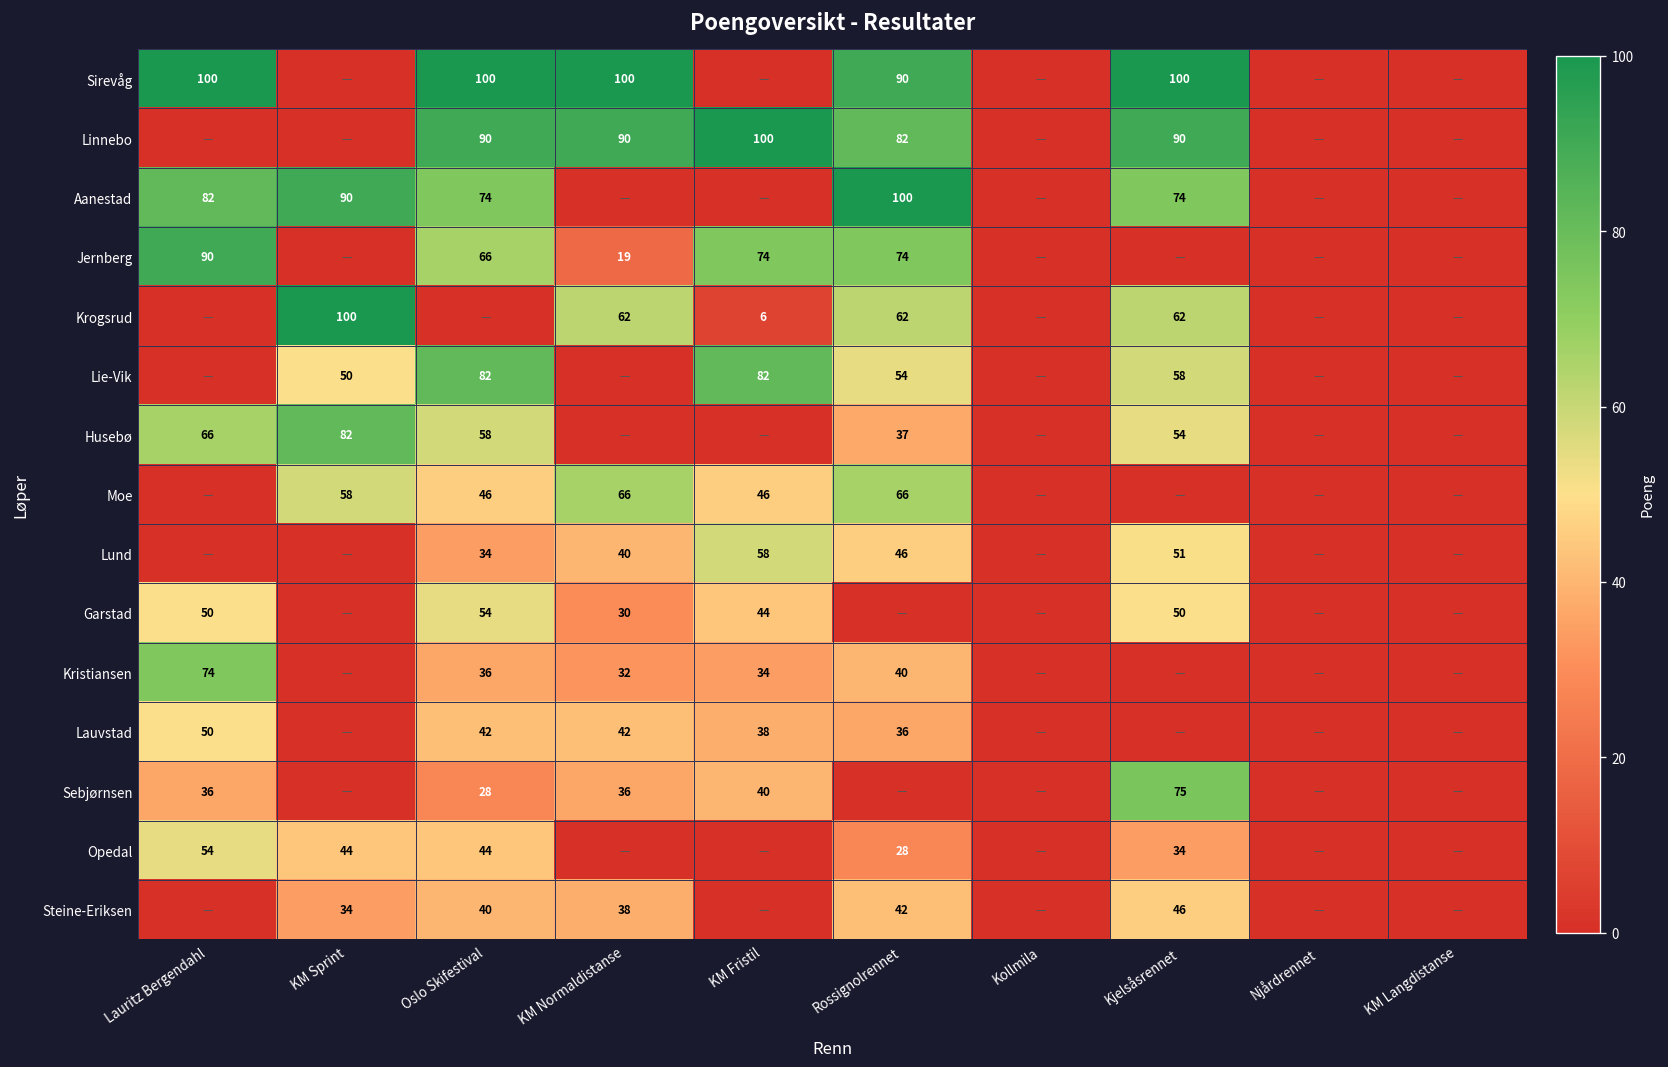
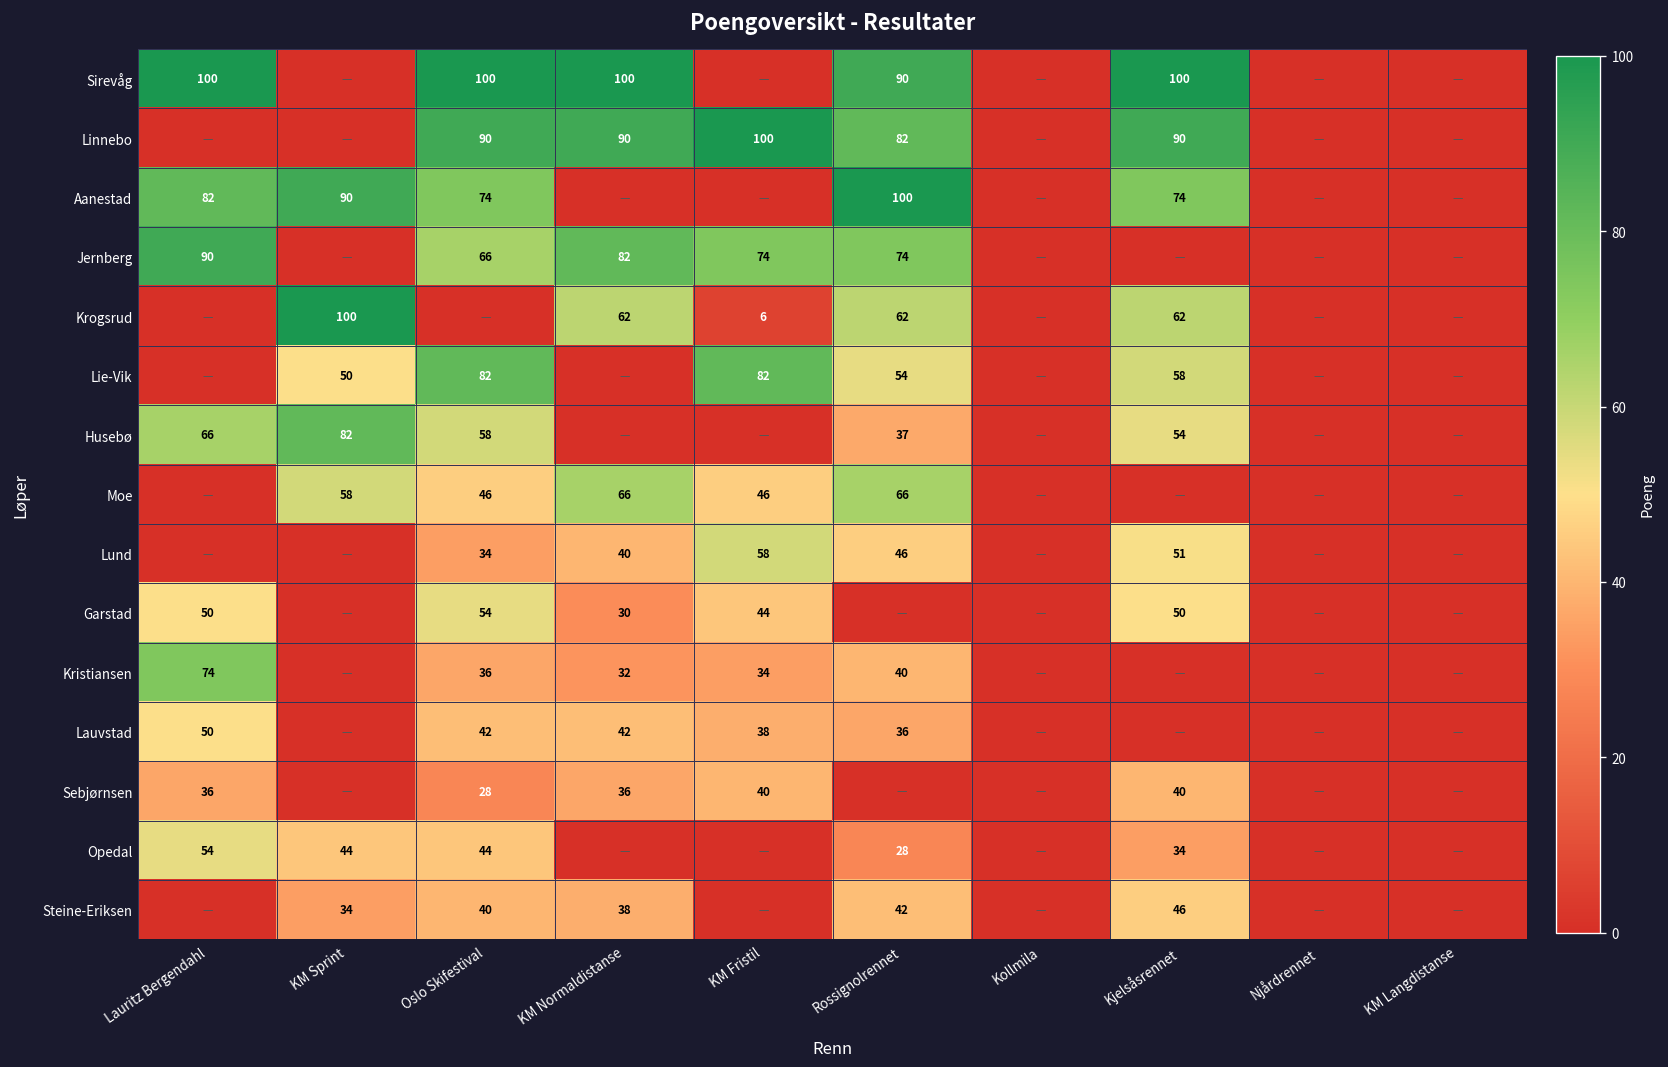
Jernberg, KM Normaldistanse: 19 -> 82
Sebjørnsen, Kjelsåsrennet: 75 -> 40
